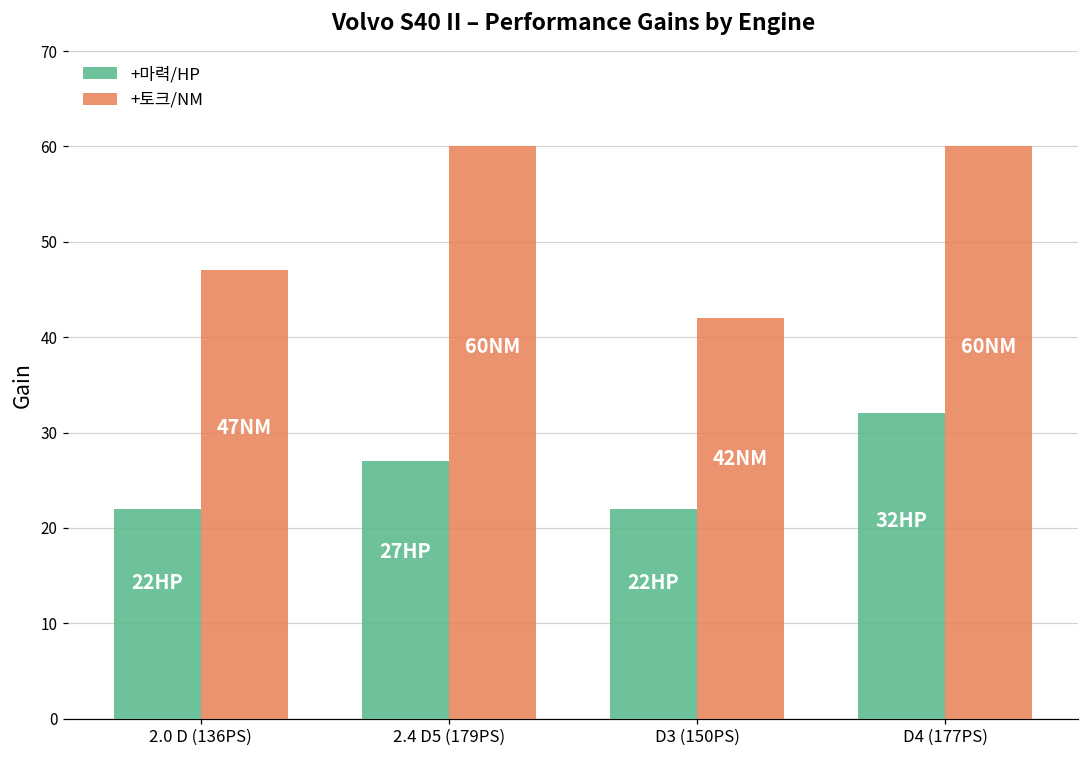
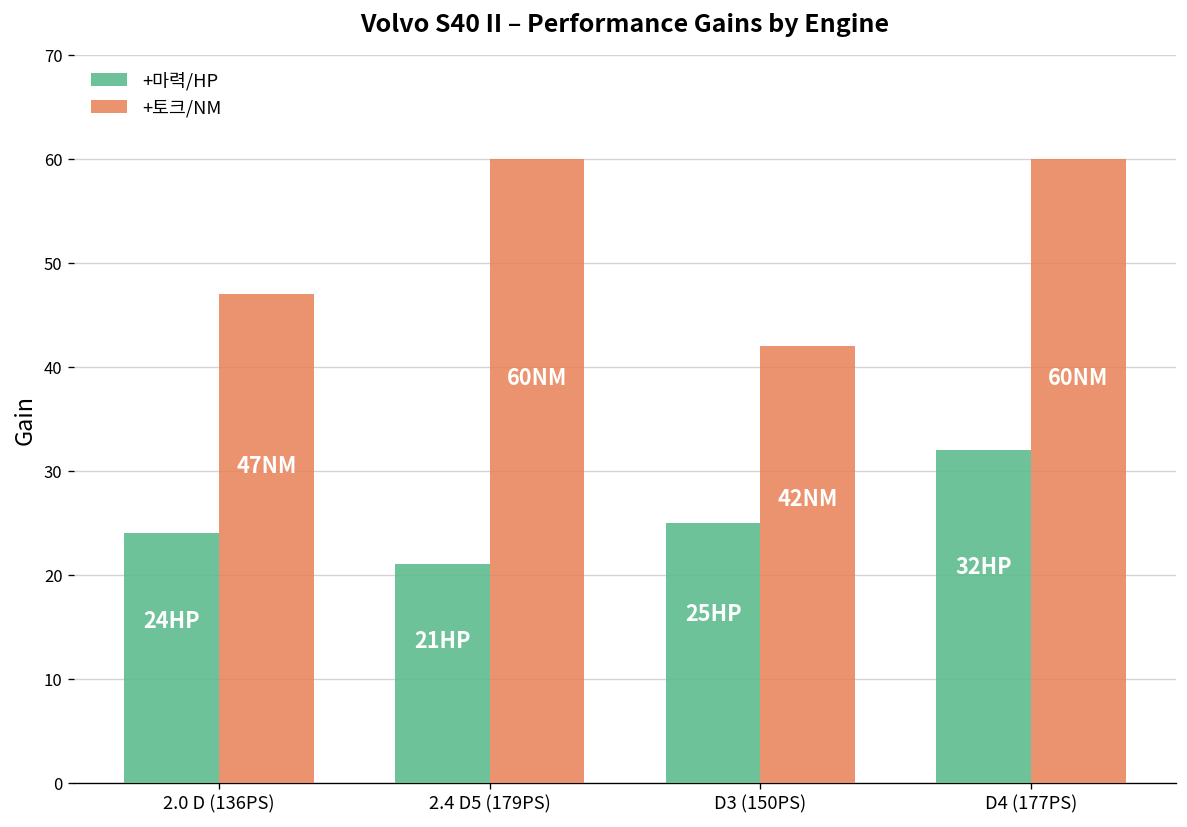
+마력/HP, 2.0 D (136PS): 22 -> 24
+마력/HP, 2.4 D5 (179PS): 27 -> 21
+마력/HP, D3 (150PS): 22 -> 25
